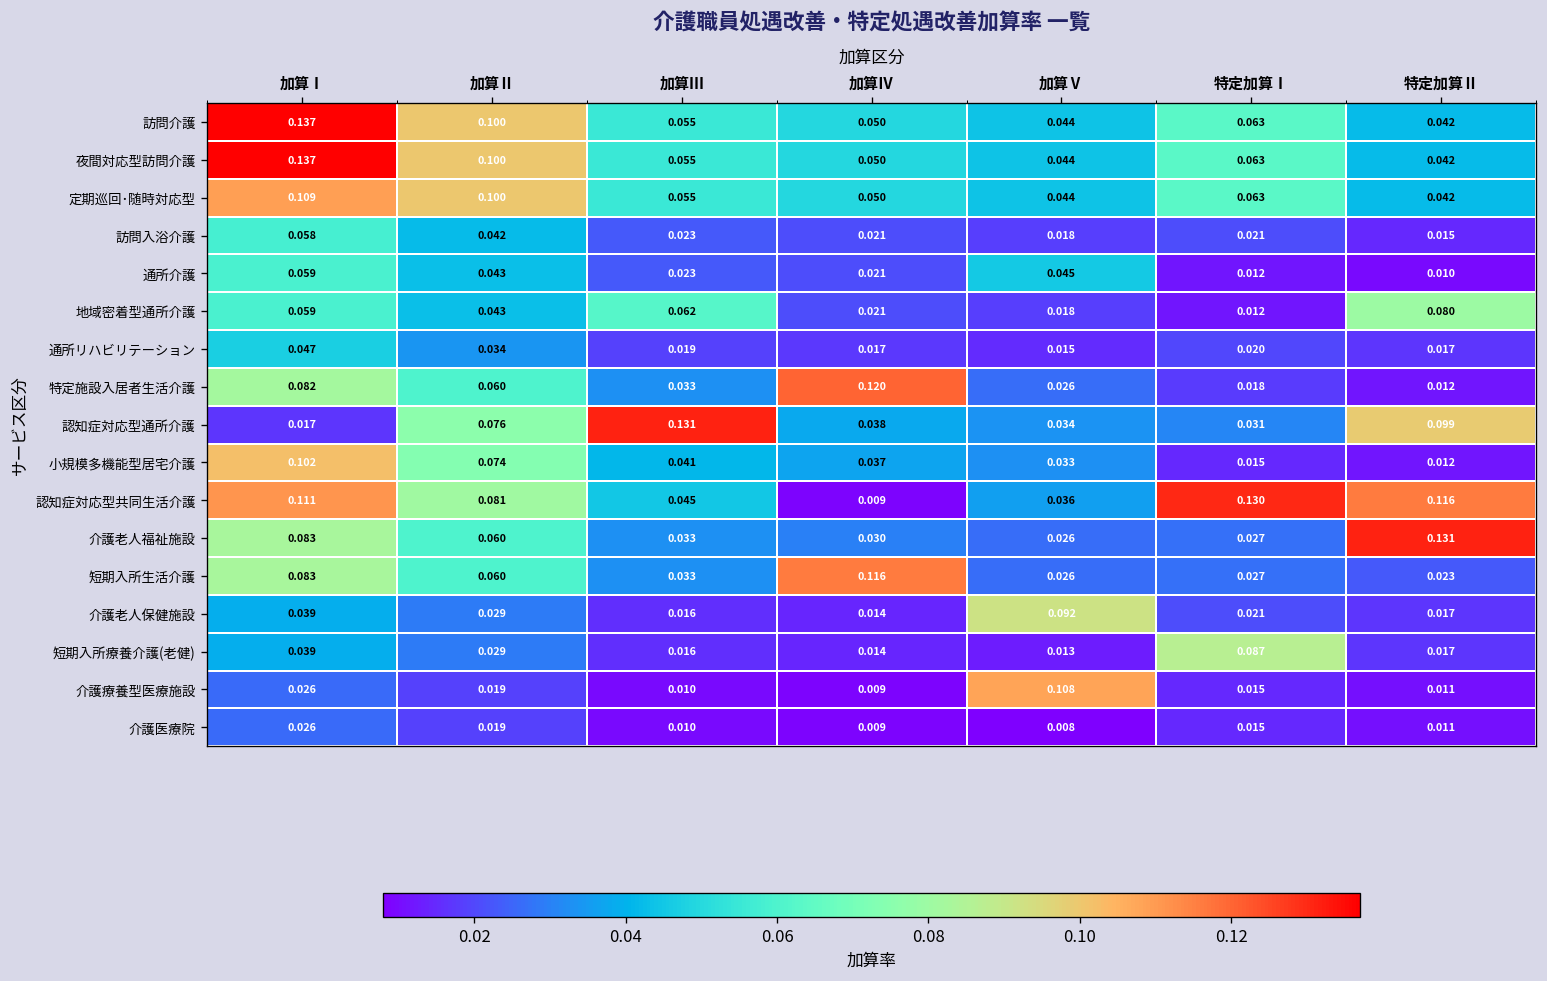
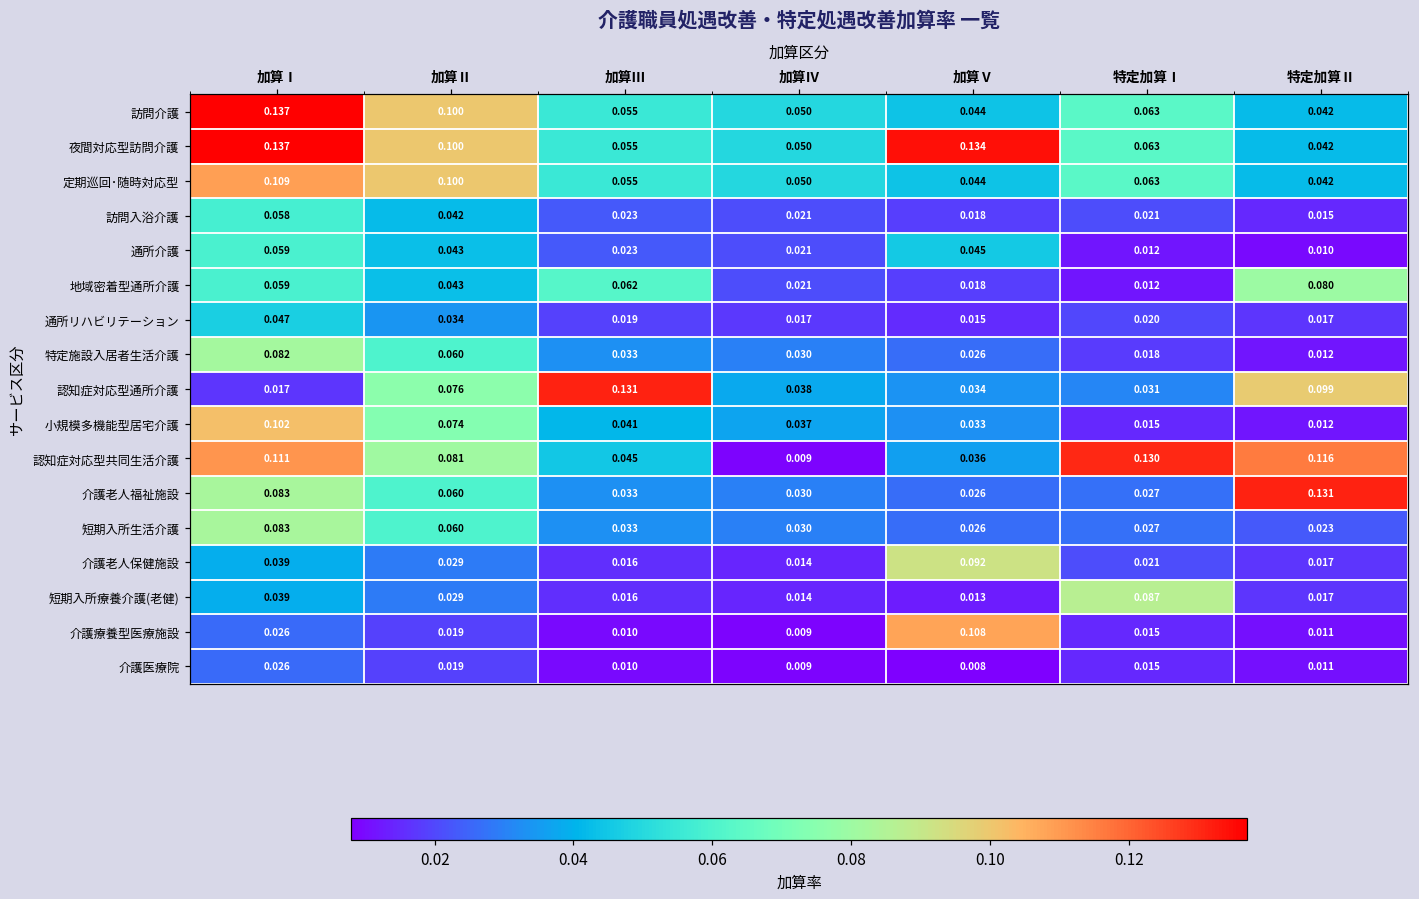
夜間対応型訪問介護, 加算Ⅴ: 0.044 -> 0.134
特定施設入居者生活介護, 加算Ⅳ: 0.120 -> 0.030
短期入所生活介護, 加算Ⅳ: 0.116 -> 0.030
